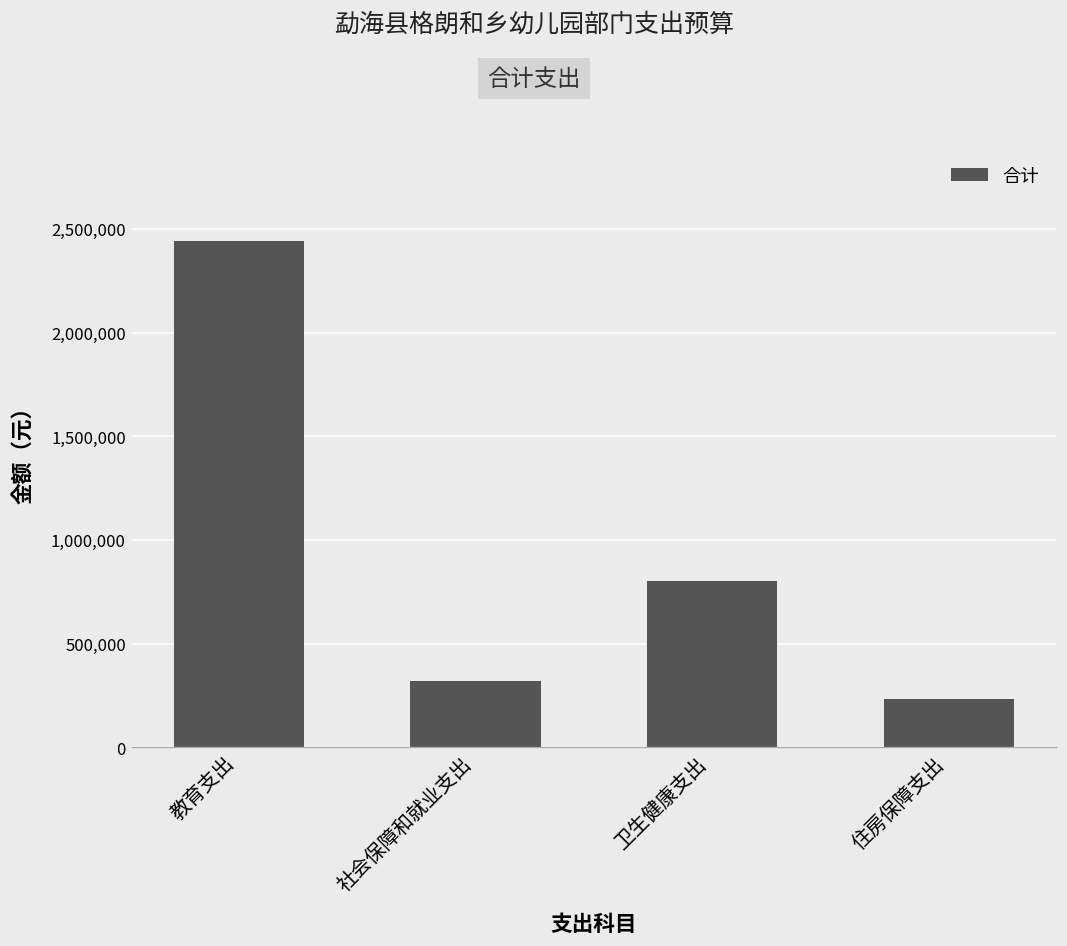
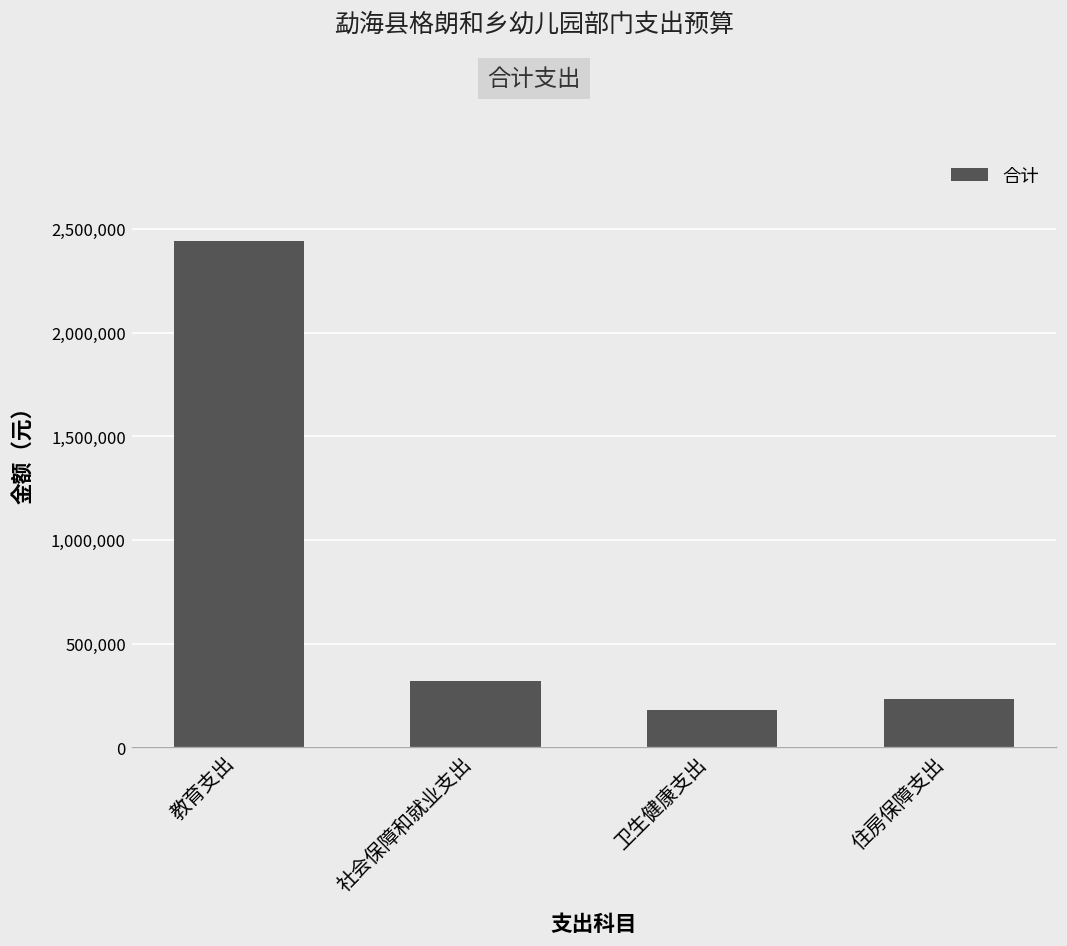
卫生健康支出: 800,000 -> 180,000
